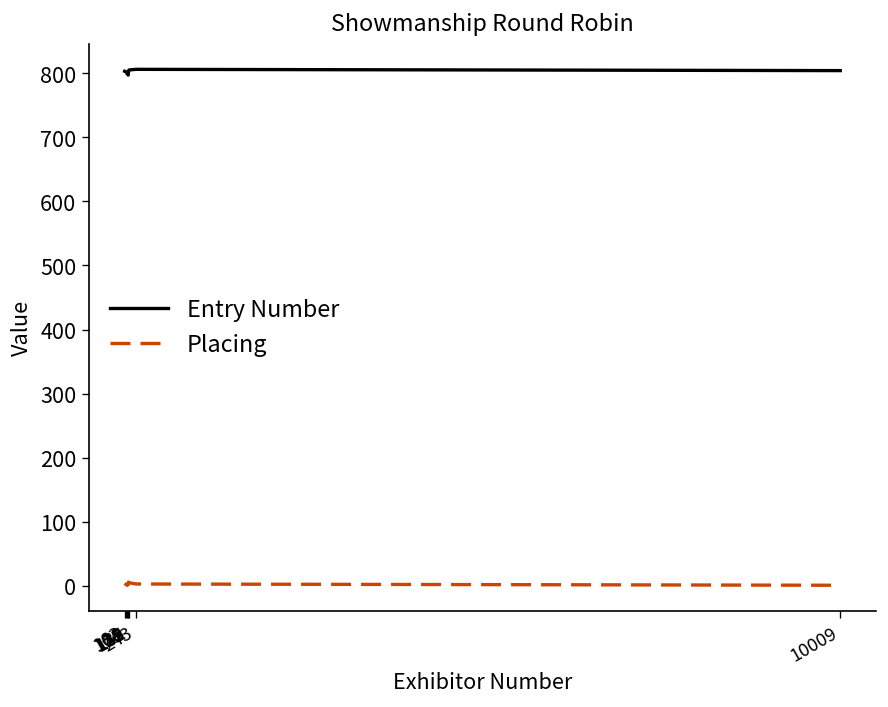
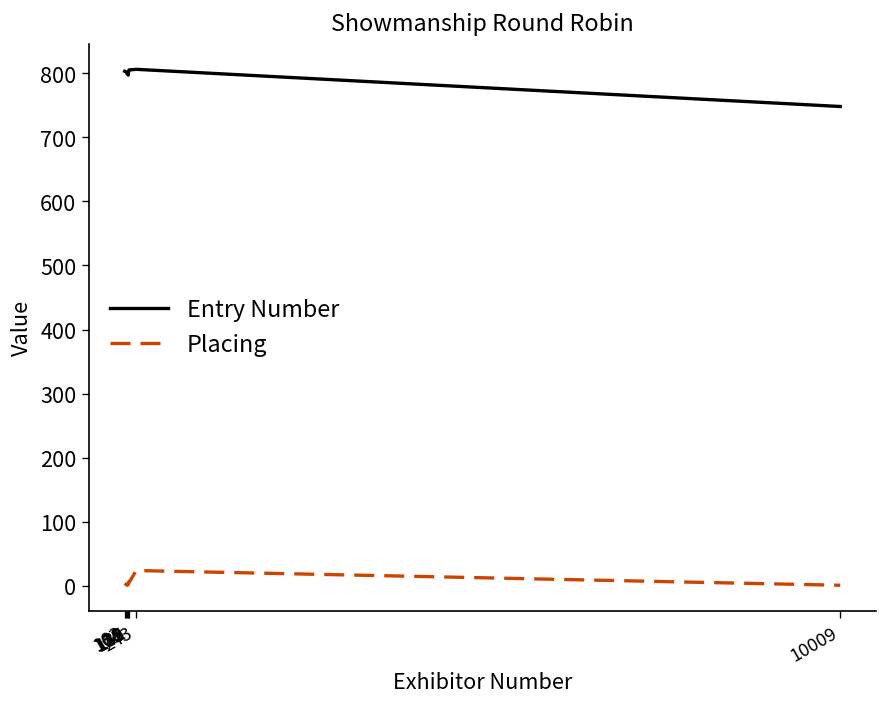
Placing, 243: 0 -> 20
Entry Number, 10009: 800 -> 750
